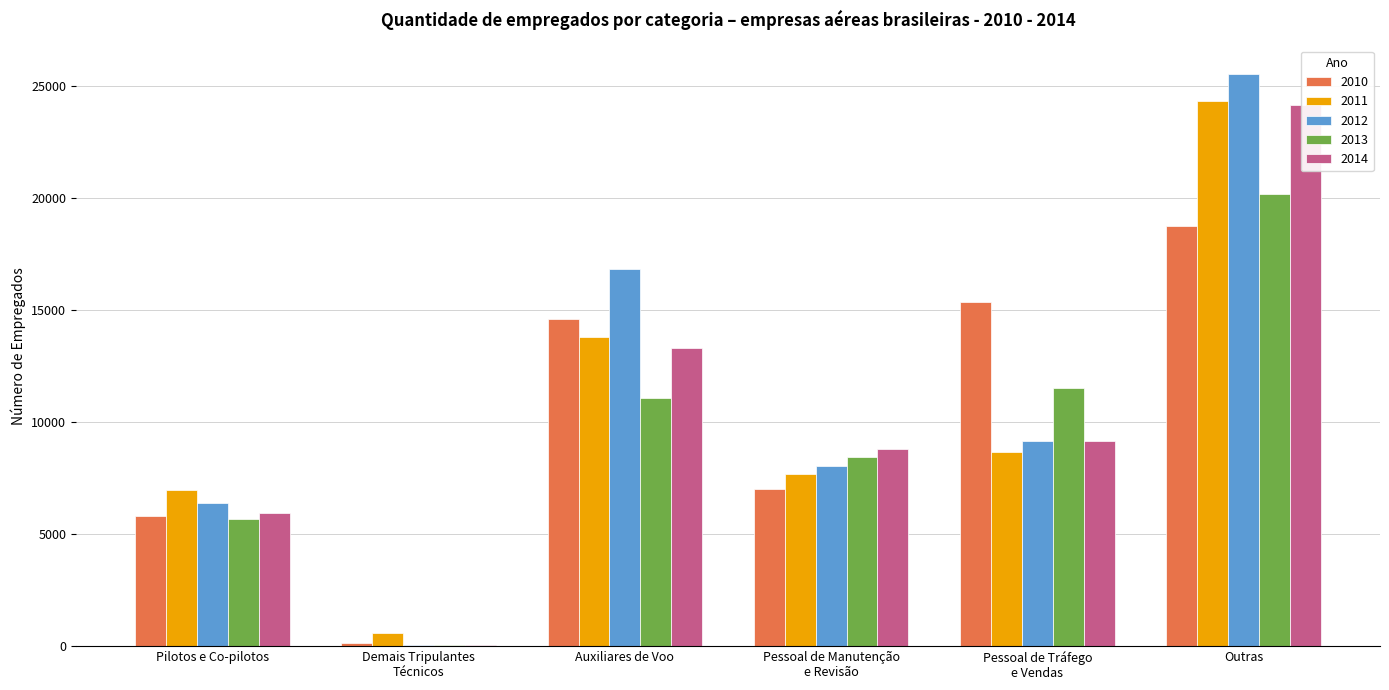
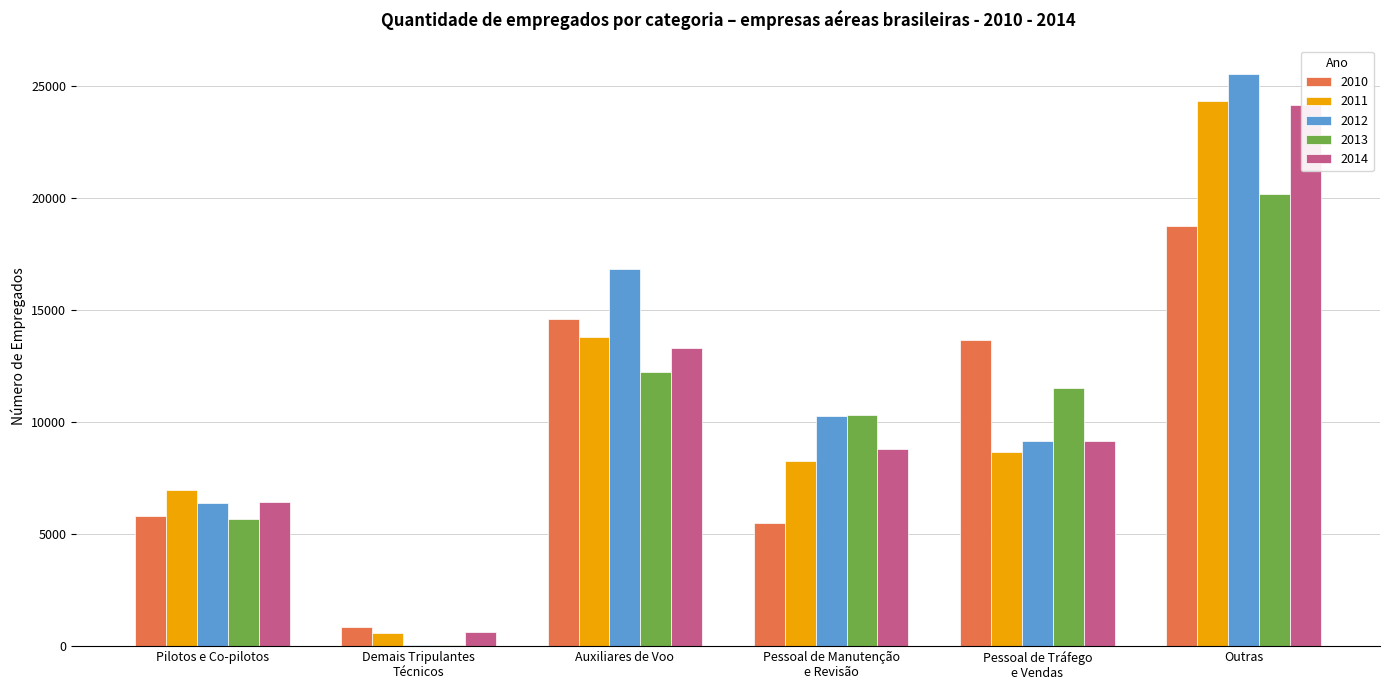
2014, Pilotos e Co-pilotos: 6000 -> 6500
2010, Demais Tripulantes Técnicos: 200 -> 900
2014, Demais Tripulantes Técnicos: 100 -> 600
2013, Auxiliares de Voo: 11100 -> 12200
2010, Pessoal de Manutenção e Revisão: 7000 -> 5500
2011, Pessoal de Manutenção e Revisão: 7700 -> 8300
2012, Pessoal de Manutenção e Revisão: 8000 -> 10300
2013, Pessoal de Manutenção e Revisão: 8400 -> 10300
2010, Pessoal de Tráfego e Vendas: 15400 -> 13700
